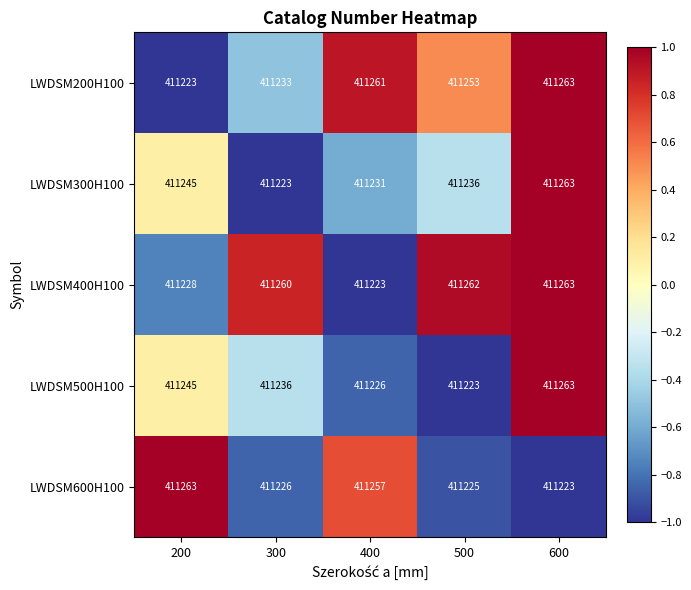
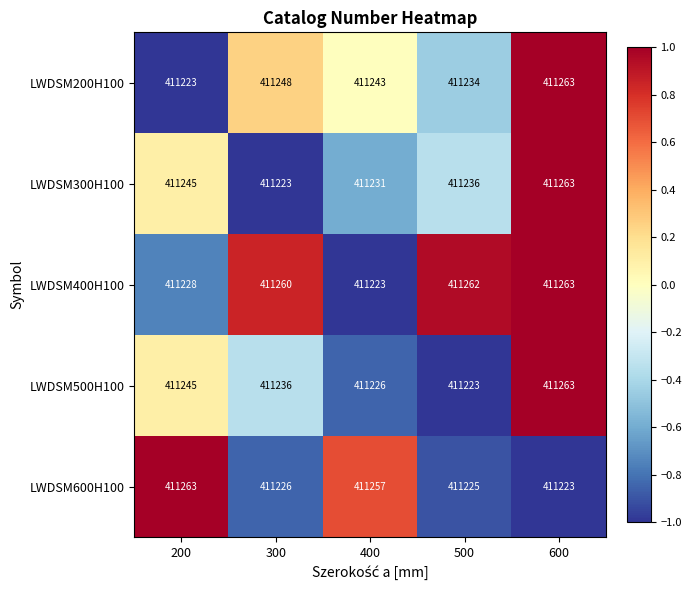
LWDSM200H100, 300: 411233 -> 411248
LWDSM200H100, 400: 411261 -> 411243
LWDSM200H100, 500: 411253 -> 411234
